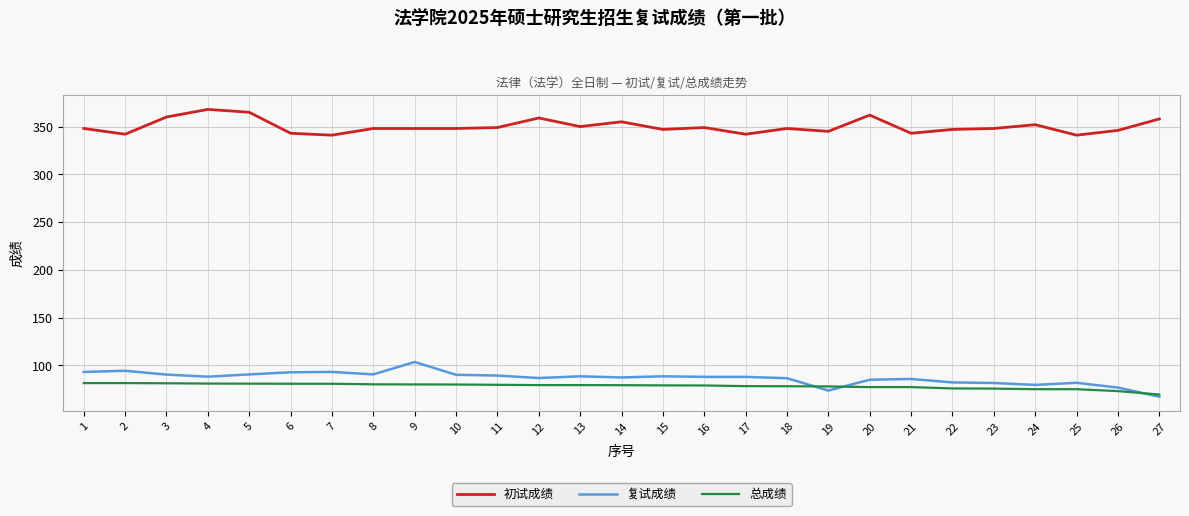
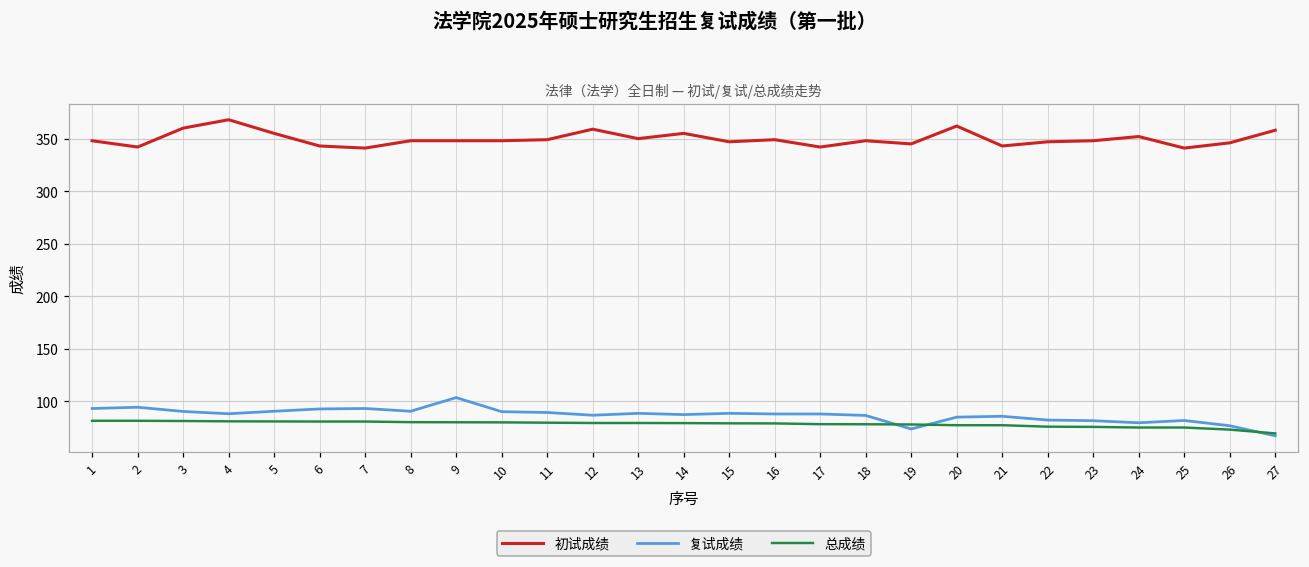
初试成绩, 5: 370 -> 360
